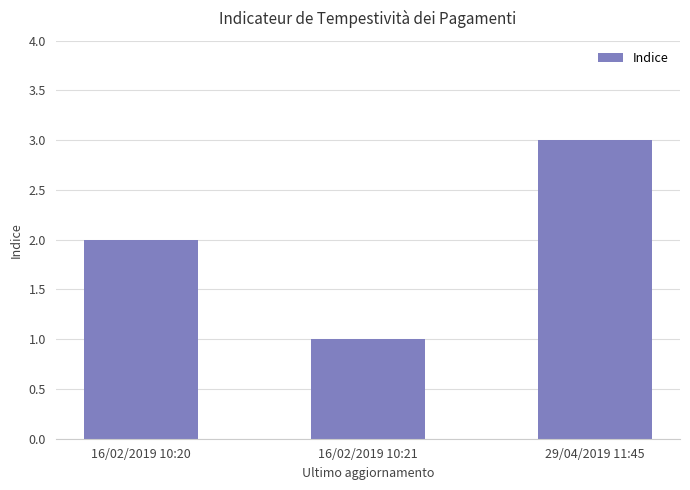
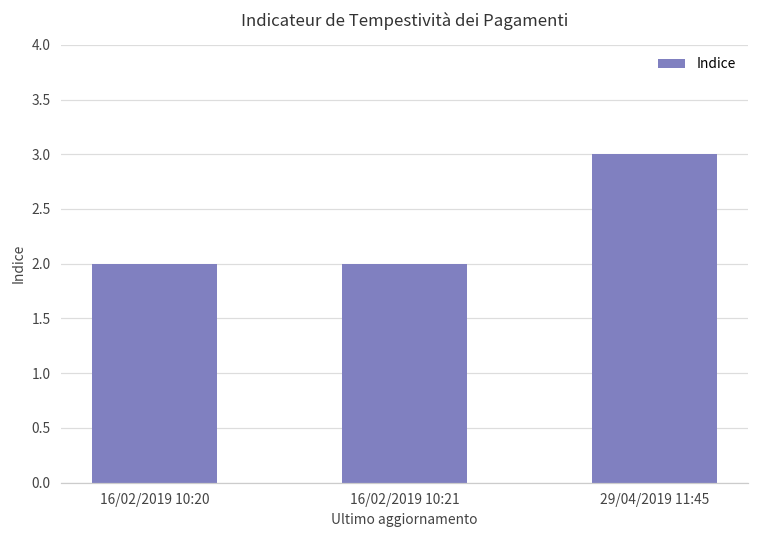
16/02/2019 10:21: 1 -> 2
